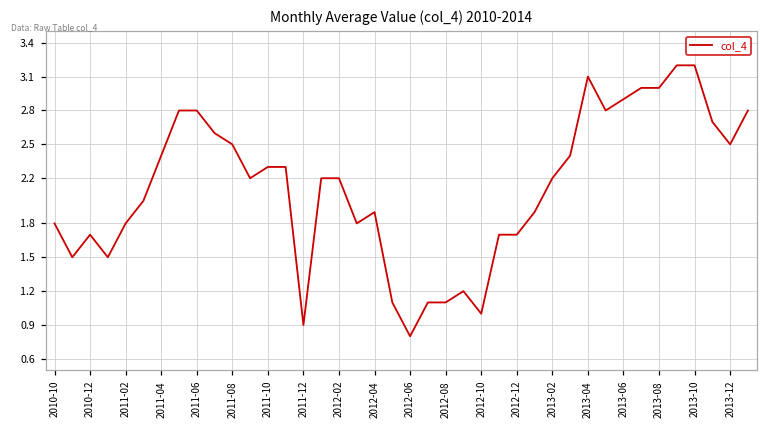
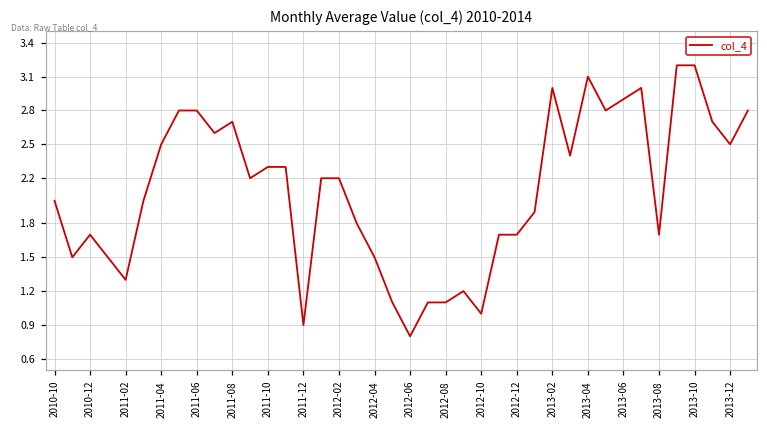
2010-10: 1.8 -> 2.0
2011-02: 1.8 -> 1.3
2011-04: 2.4 -> 2.5
2011-08: 2.5 -> 2.7
2012-04: 1.9 -> 1.5
2013-02: 2.2 -> 3.0
2013-08: 3.0 -> 1.7
